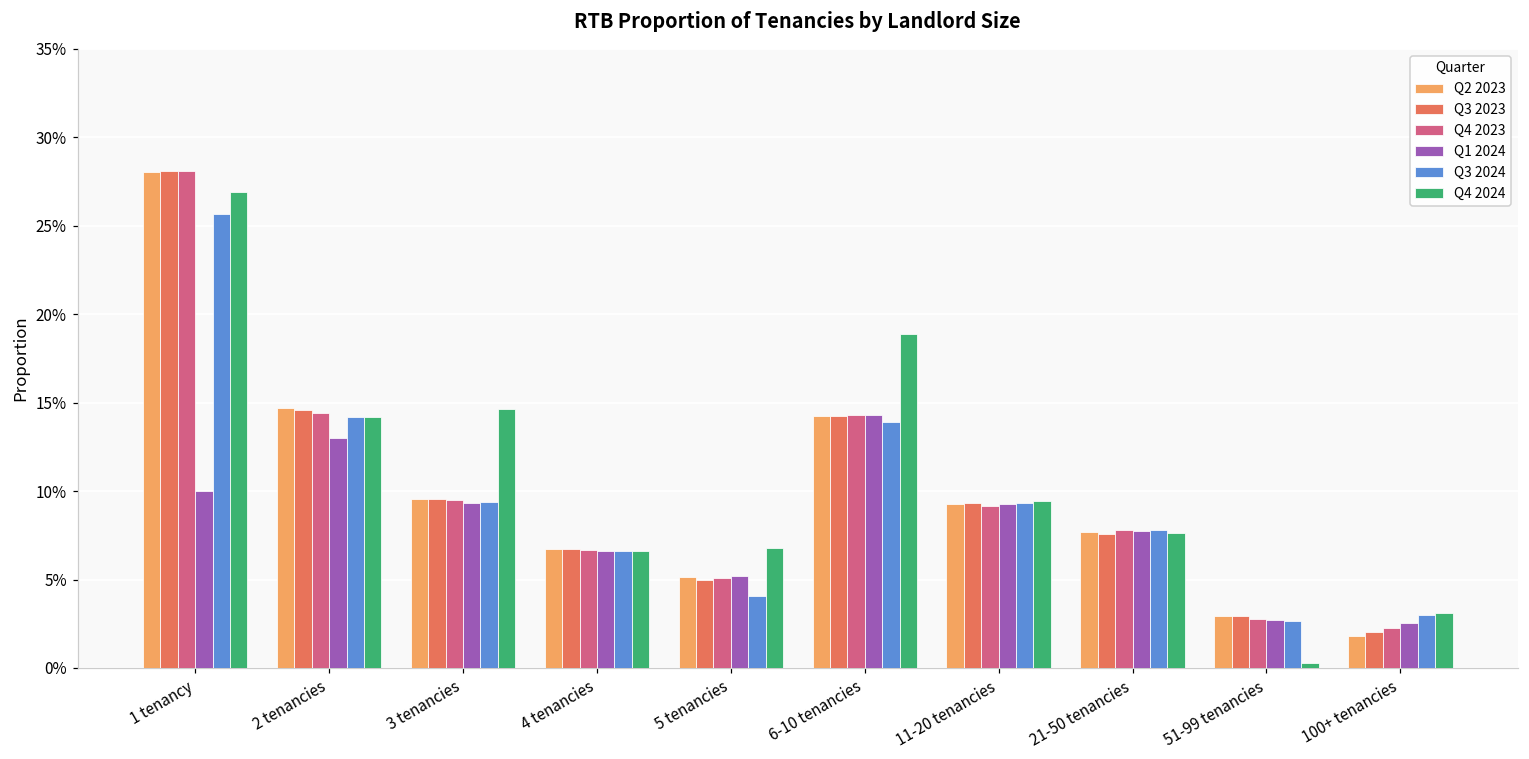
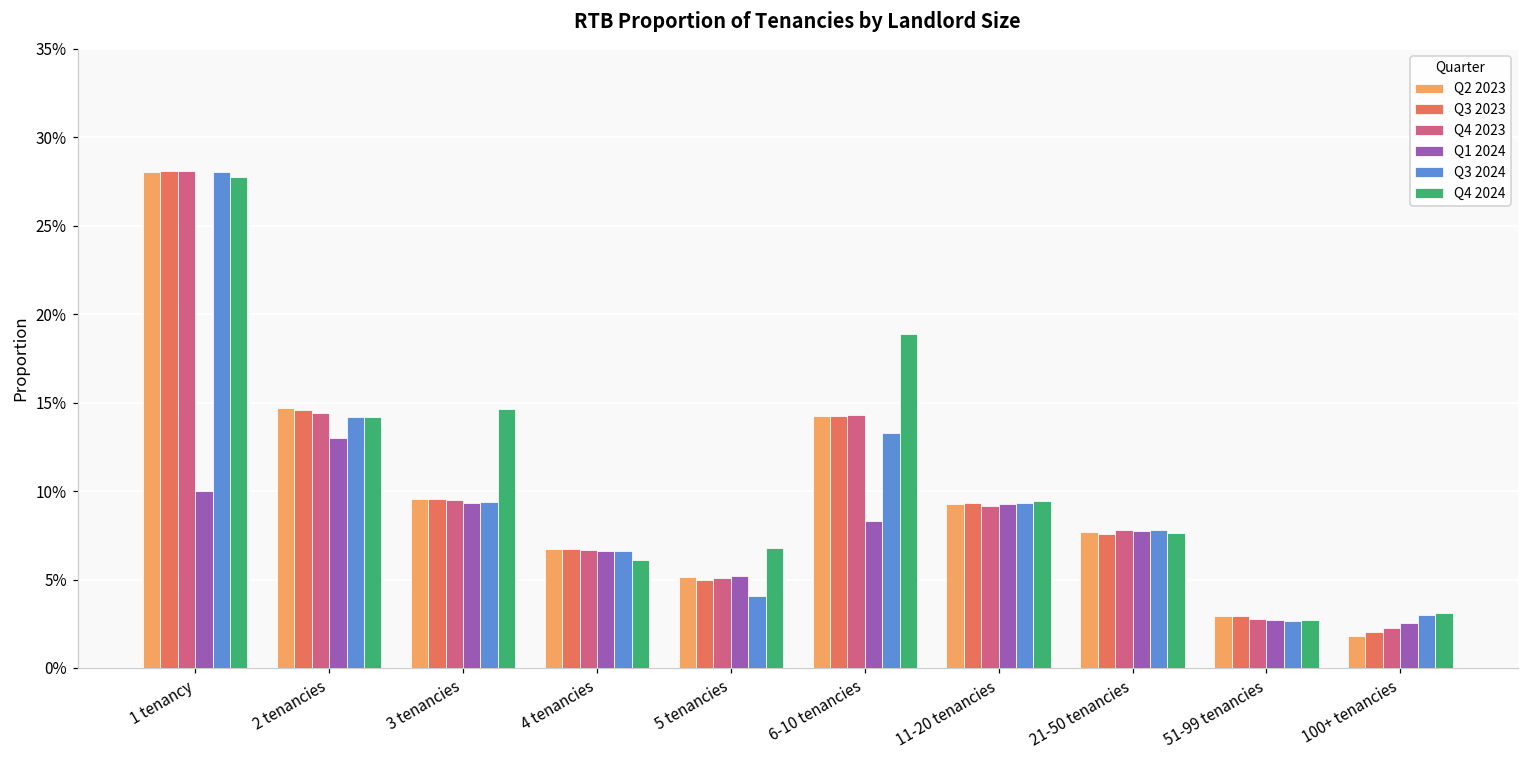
Q3 2024, 1 tenancy: 25.7% -> 28.0%
Q4 2024, 1 tenancy: 26.9% -> 27.7%
Q4 2024, 4 tenancies: 6.6% -> 6.1%
Q1 2024, 6-10 tenancies: 14.3% -> 8.3%
Q3 2024, 6-10 tenancies: 13.9% -> 13.3%
Q4 2024, 51-99 tenancies: 0.3% -> 2.7%
